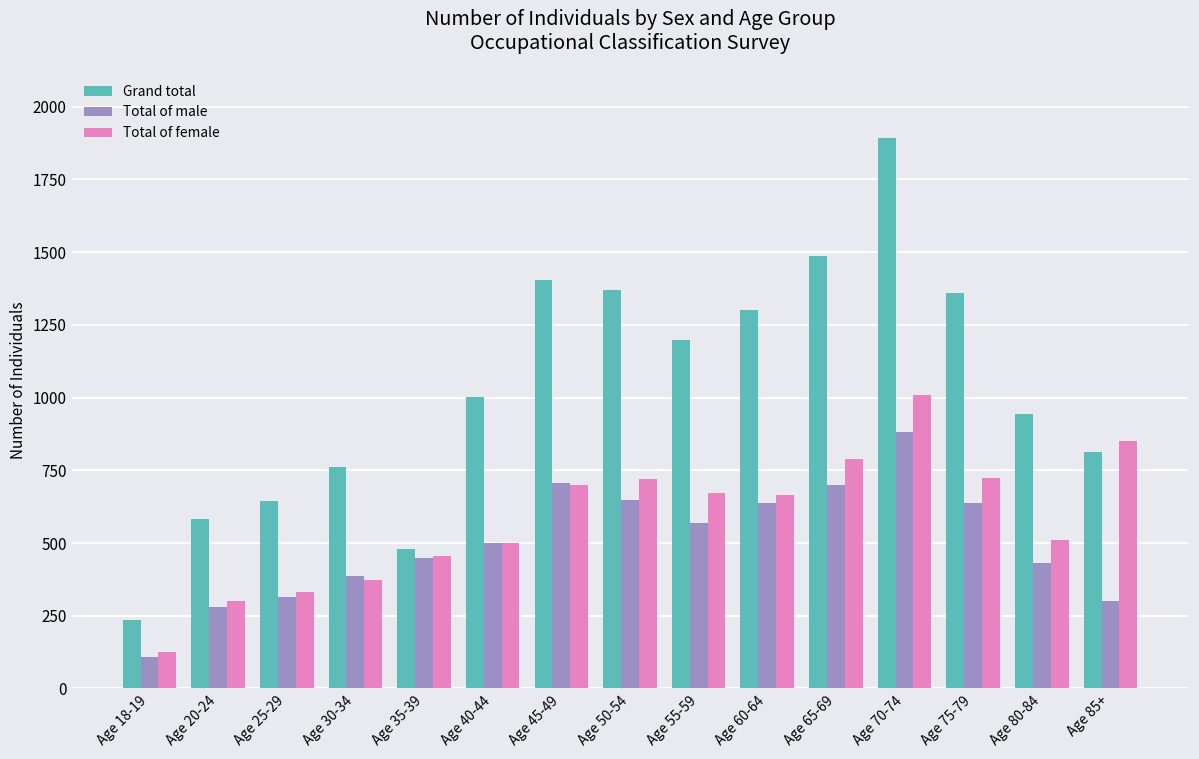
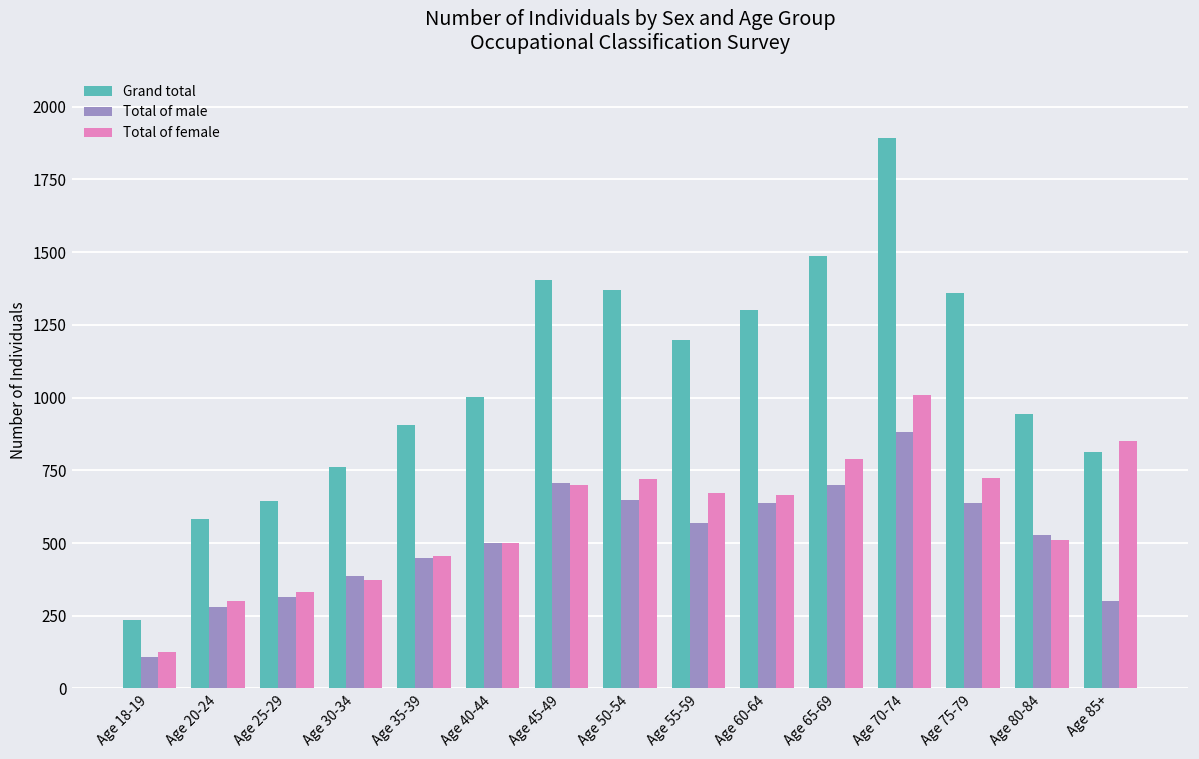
Grand total, Age 35-39: 480 -> 900
Total of male, Age 80-84: 430 -> 530
